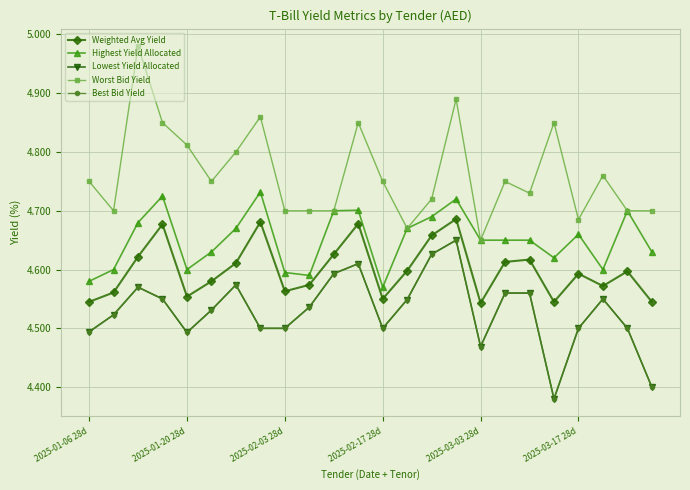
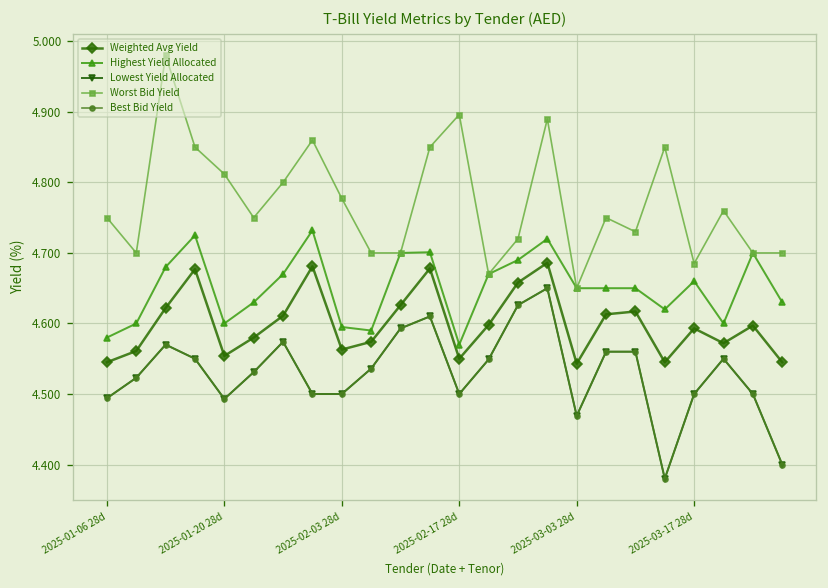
Worst Bid Yield, 2025-02-03 28d: 4.70 -> 4.78
Worst Bid Yield, 2025-02-17 28d: 4.75 -> 4.90
